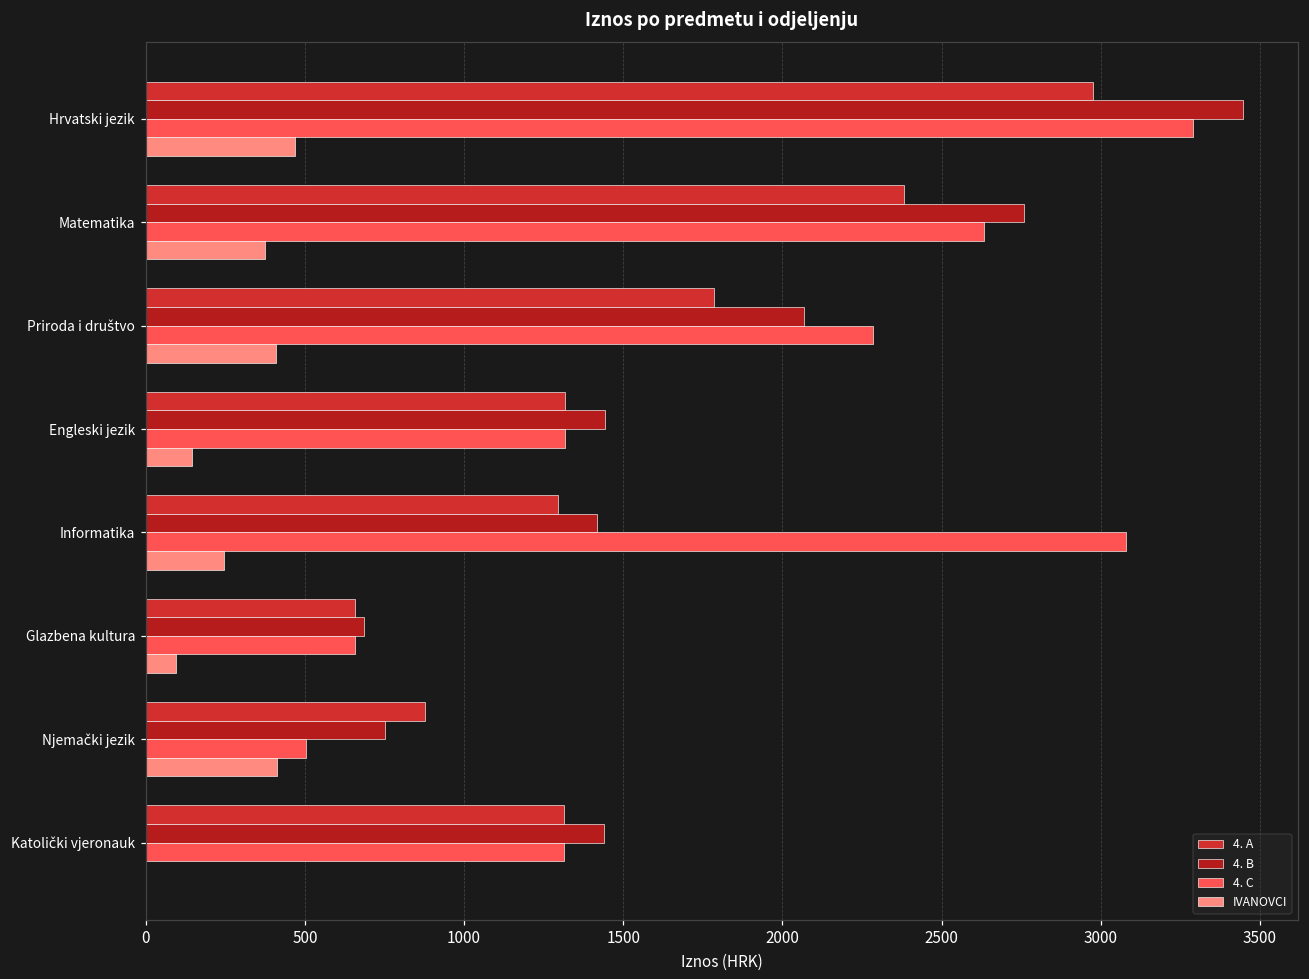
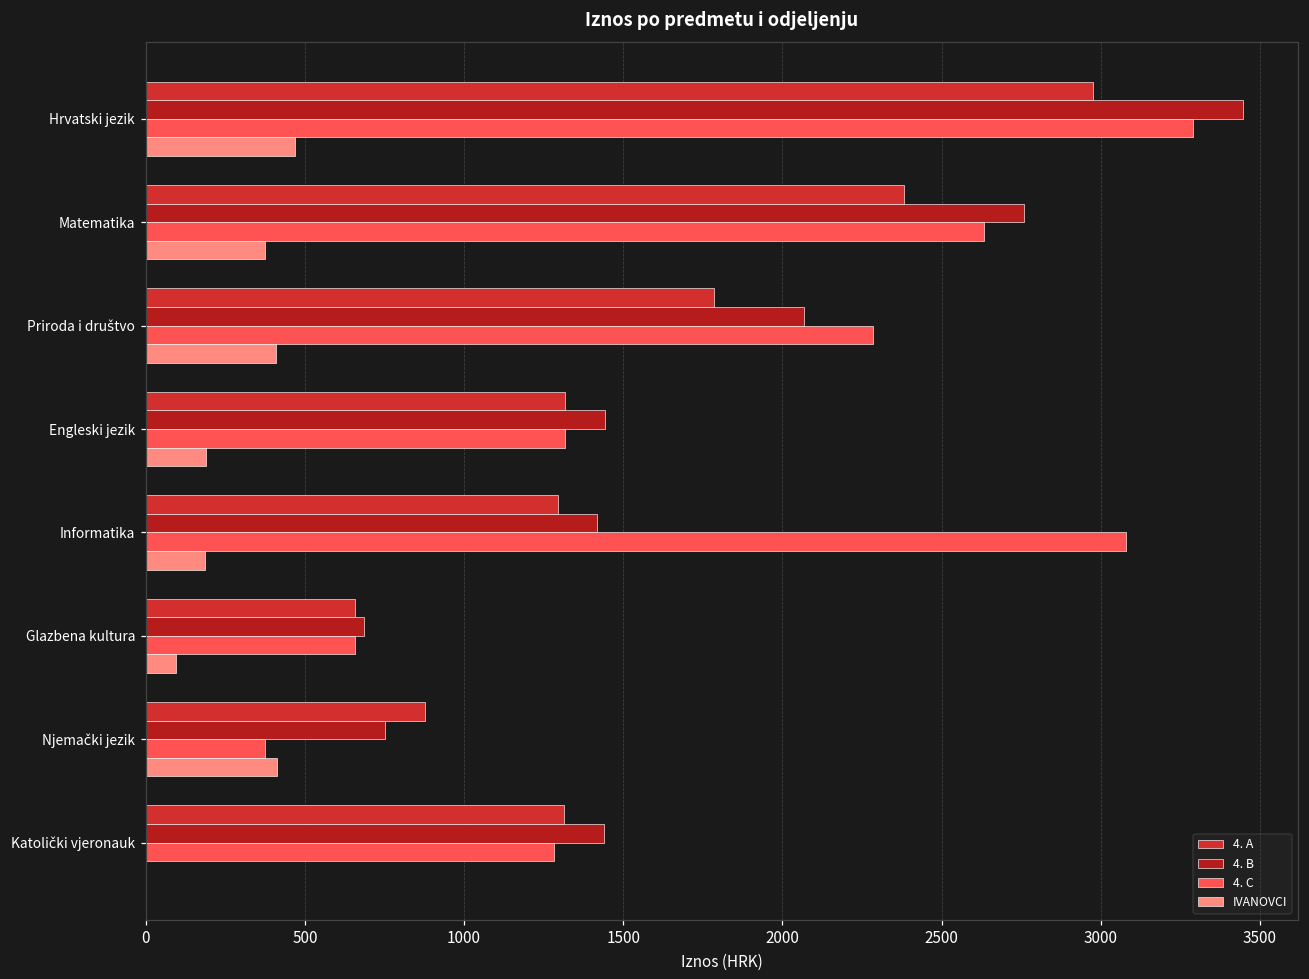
IVANOVCI, Engleski jezik: 150 -> 190
IVANOVCI, Informatika: 250 -> 190
4. C, Njemački jezik: 500 -> 380
4. C, Katolički vjeronauk: 1310 -> 1280
